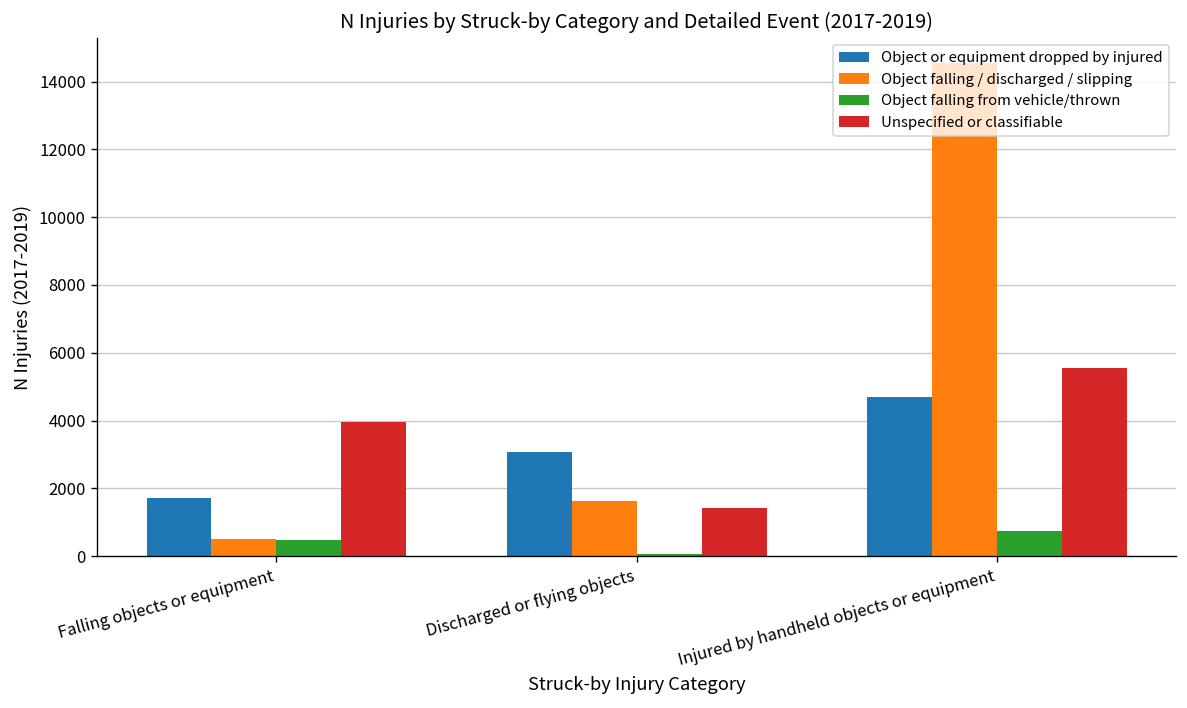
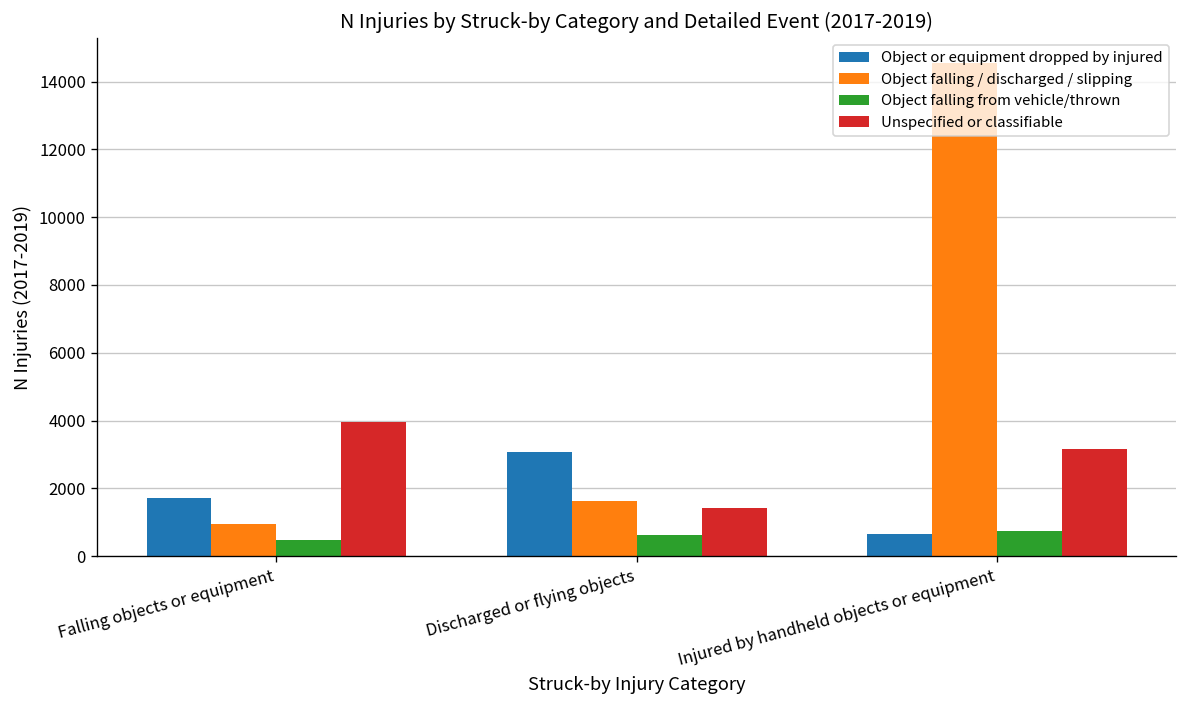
Object falling / discharged / slipping, Falling objects or equipment: 500 -> 1000
Object falling from vehicle/thrown, Discharged or flying objects: 100 -> 600
Object or equipment dropped by injured, Injured by handheld objects or equipment: 4700 -> 700
Unspecified or classifiable, Injured by handheld objects or equipment: 5500 -> 3200
